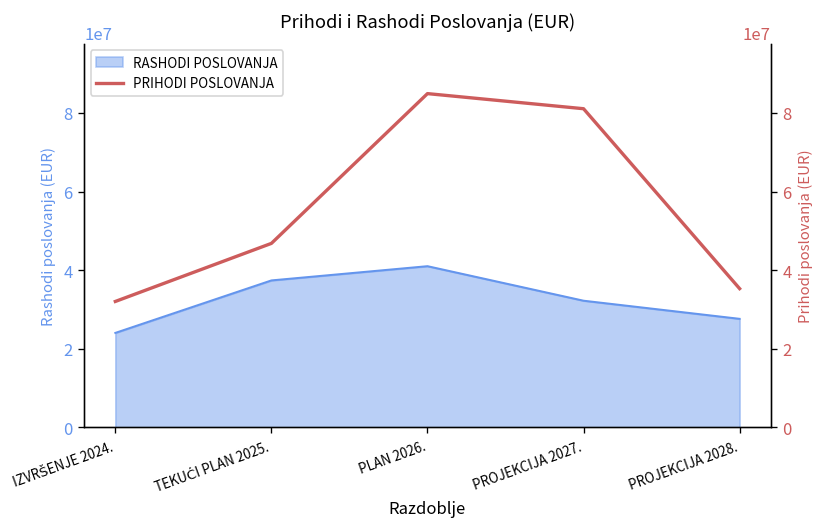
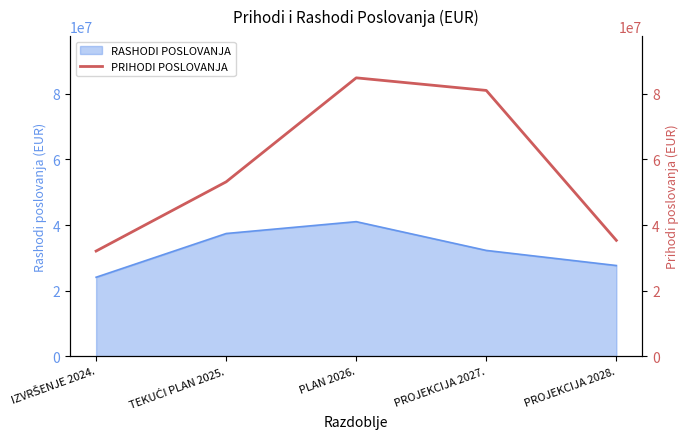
PRIHODI POSLOVANJA, TEKUĆI PLAN 2025.: 47000000 -> 53000000
